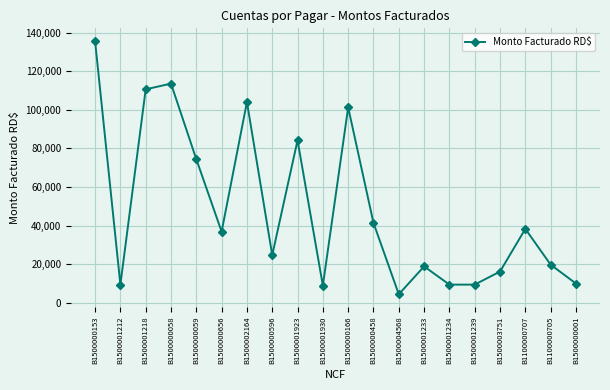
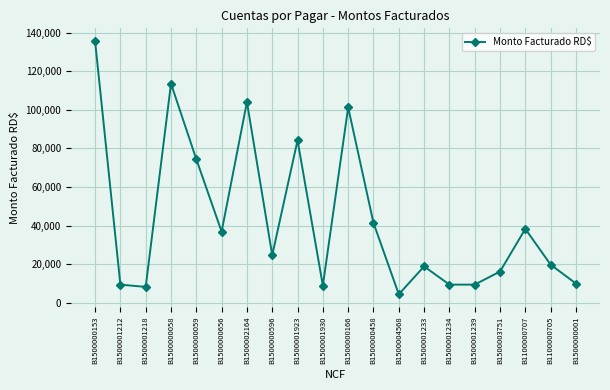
B1500001218: 111,000 -> 8,000
